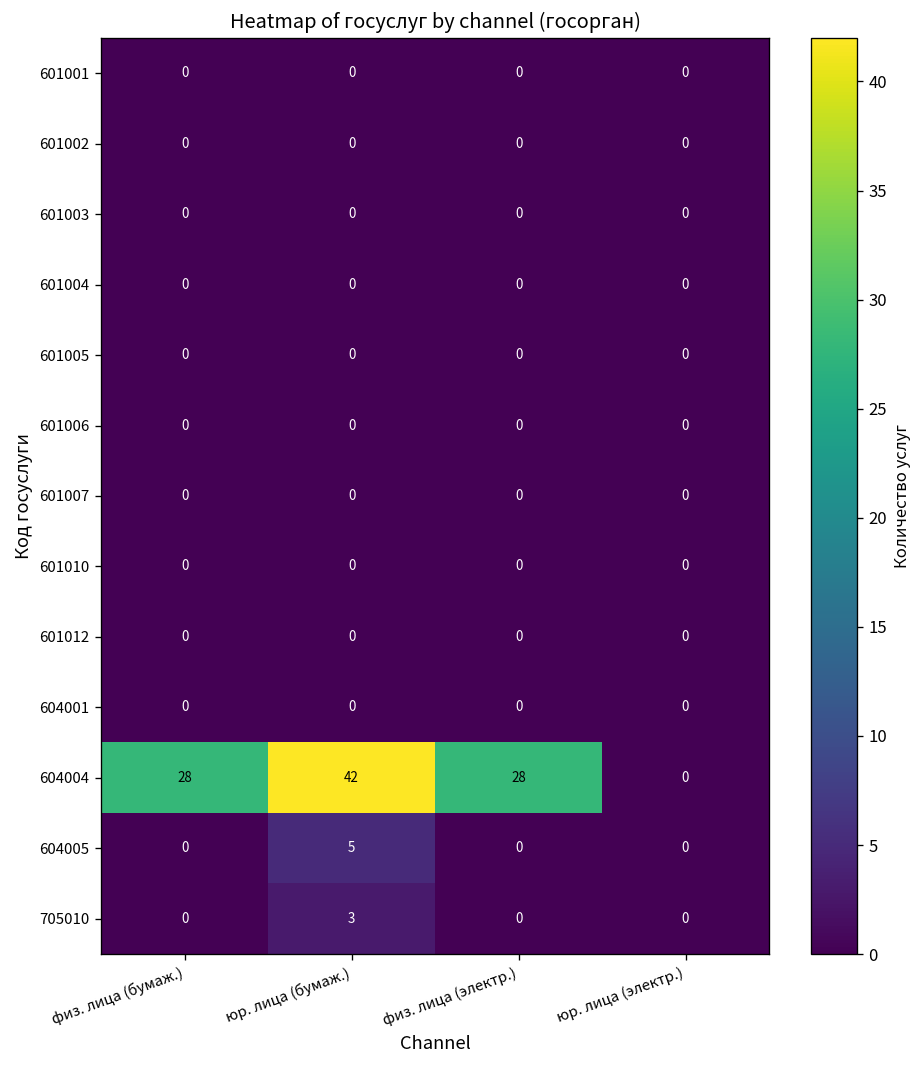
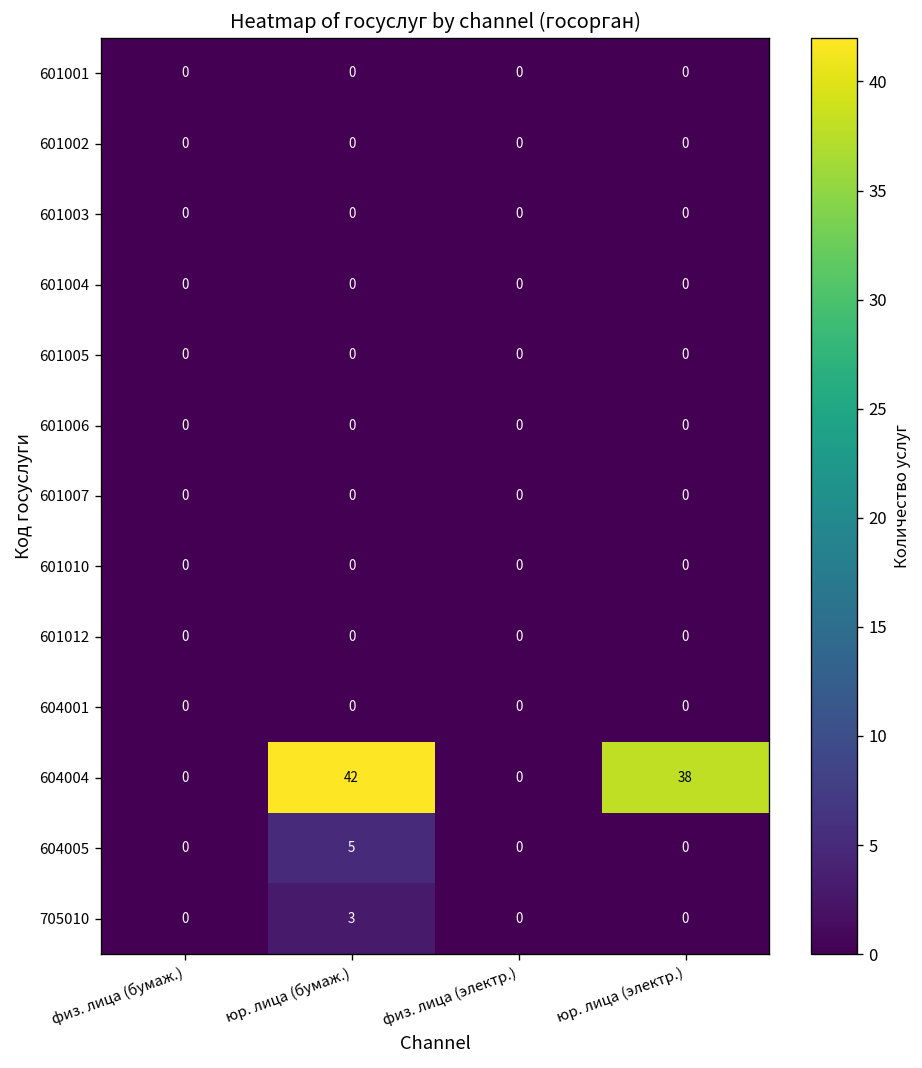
604004, физ. лица (бумаж.): 28 -> 0
604004, физ. лица (электр.): 28 -> 0
604004, юр. лица (электр.): 0 -> 38
